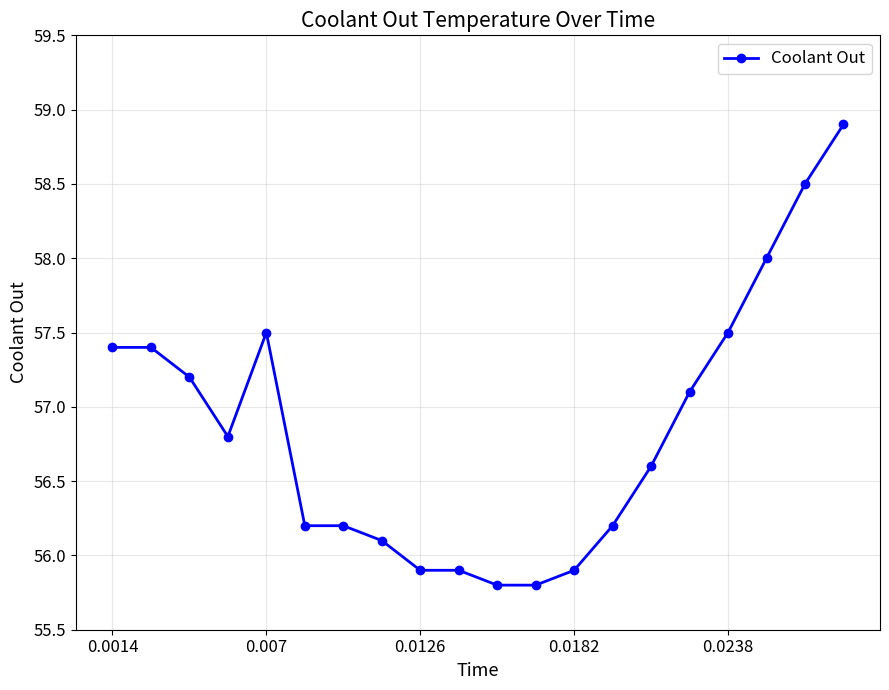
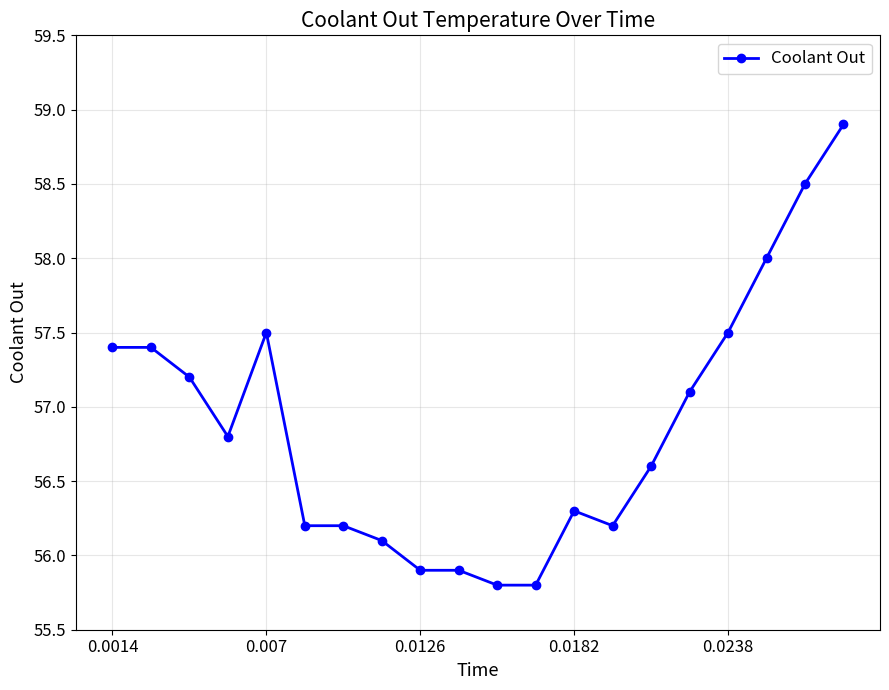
0.0182: 55.9 -> 56.3
